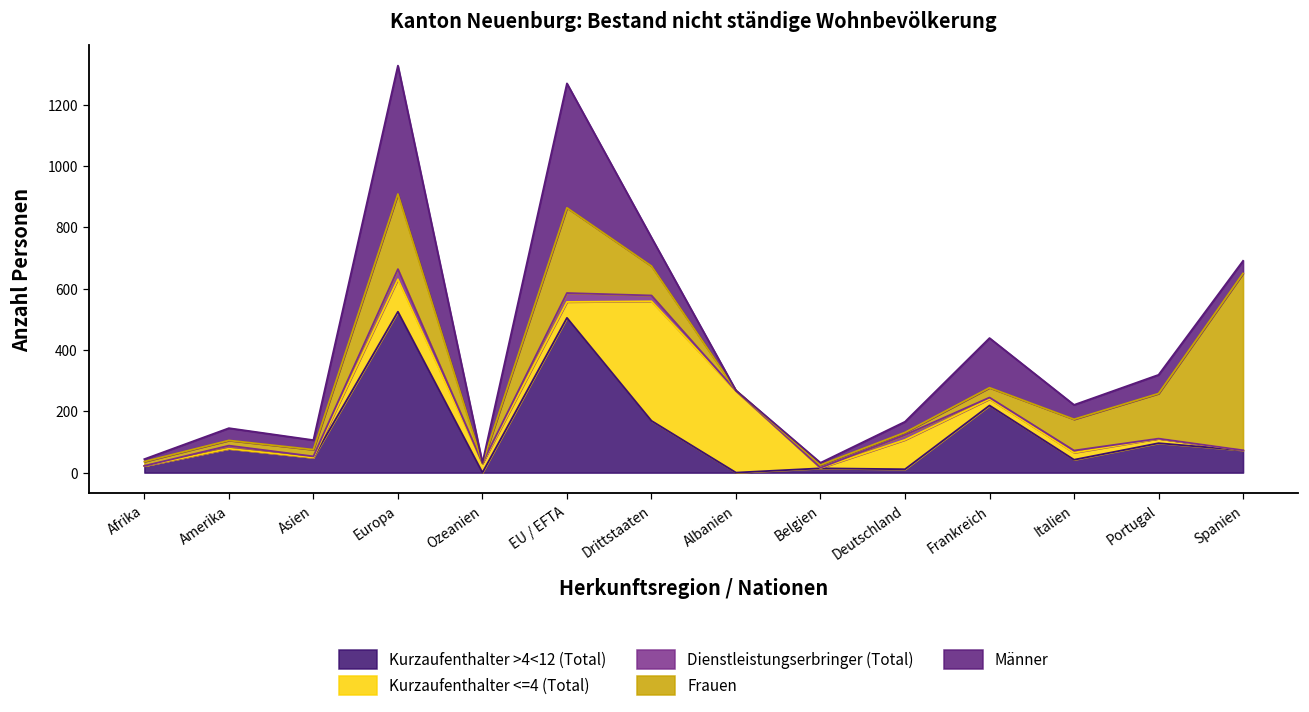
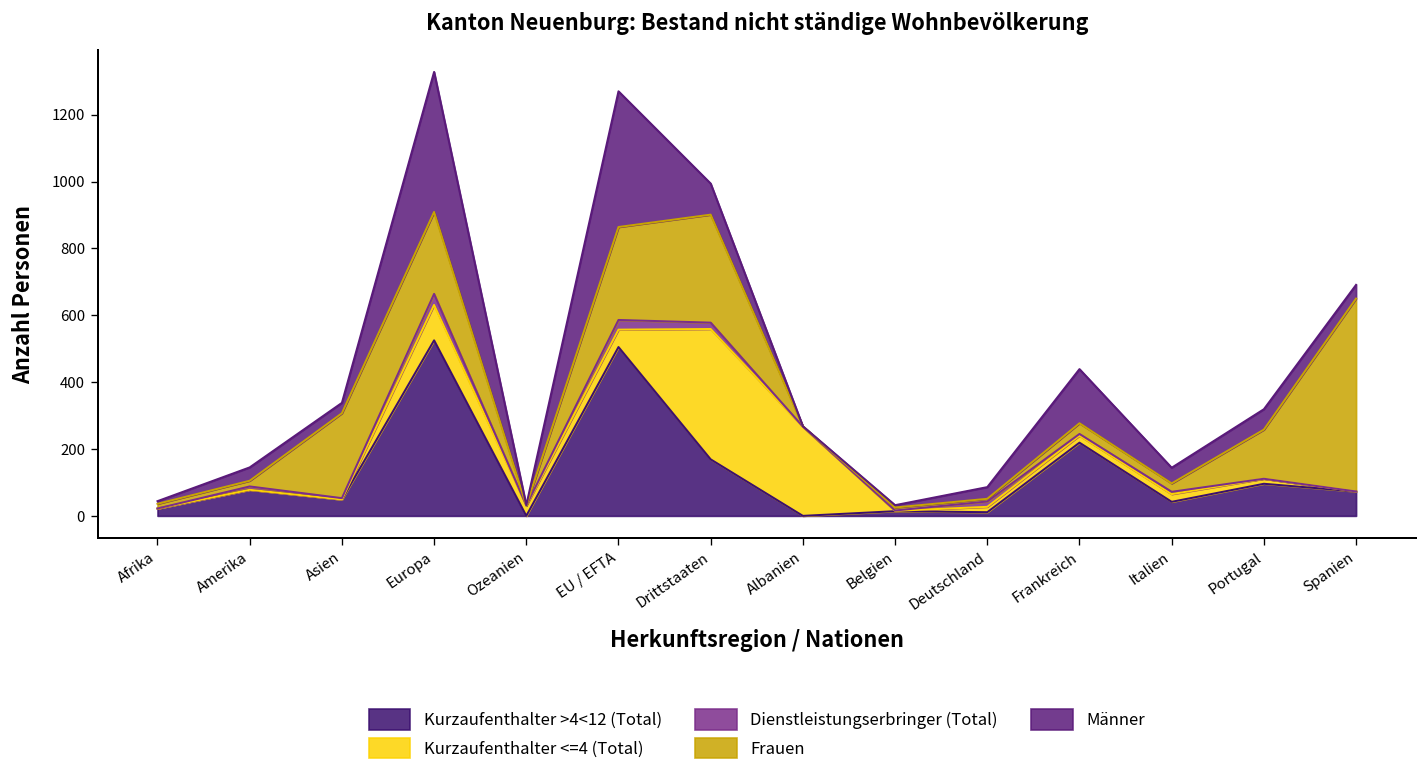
Frauen, Asien: 20 -> 250
Frauen, Drittstaaten: 100 -> 320
Kurzaufenthalter <=4 (Total), Deutschland: 100 -> 20
Frauen, Italien: 100 -> 30
